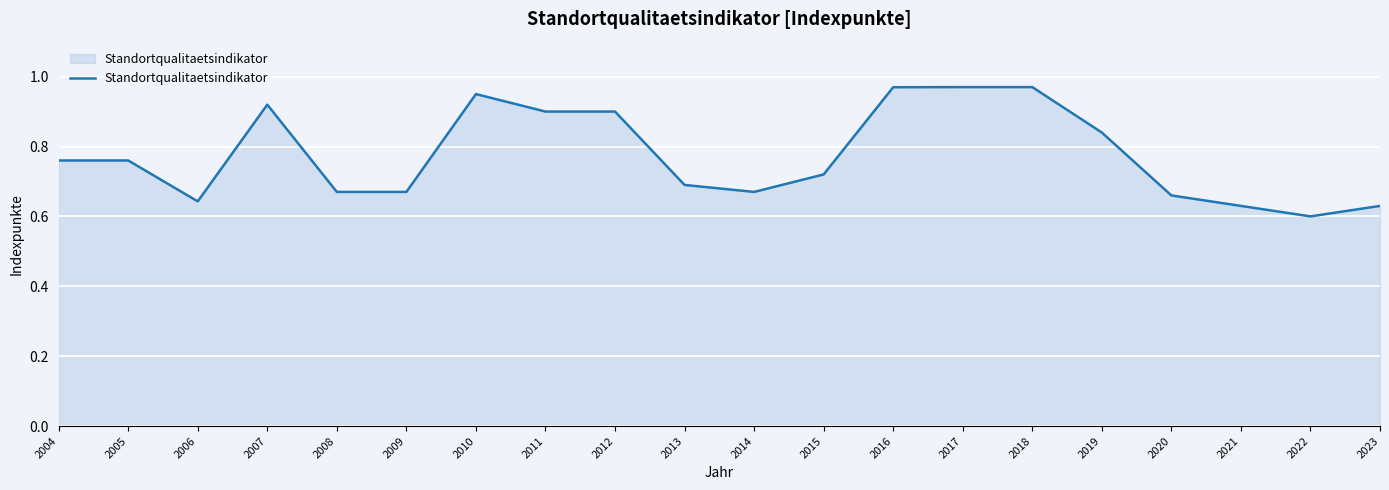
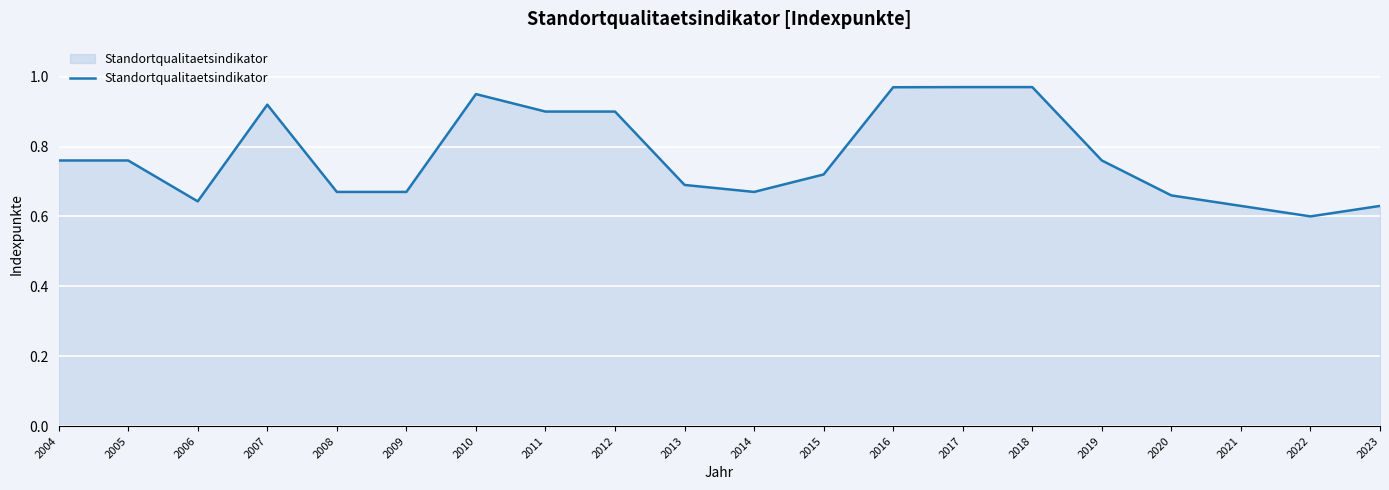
2019: 0.84 -> 0.76
